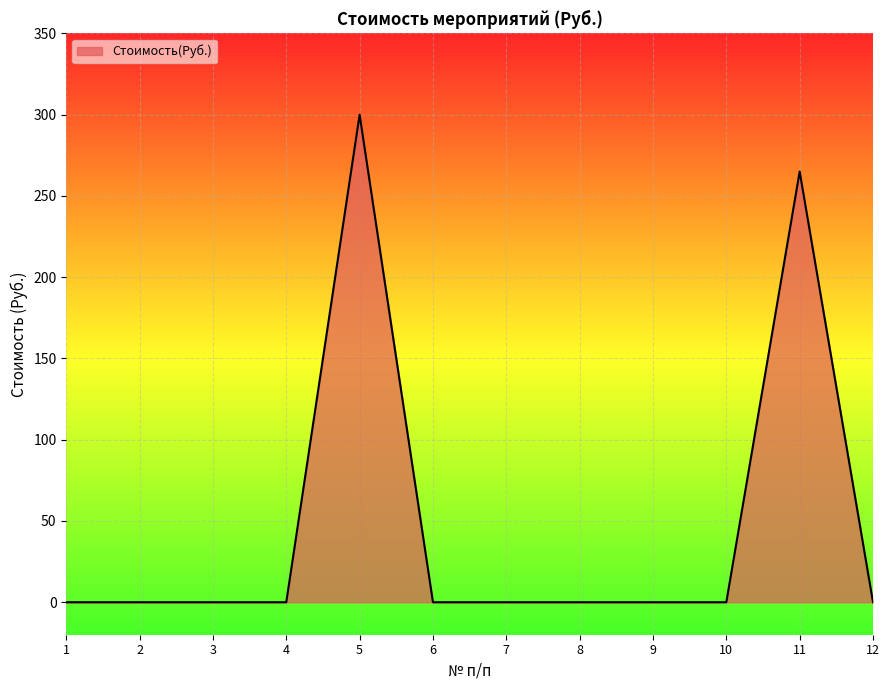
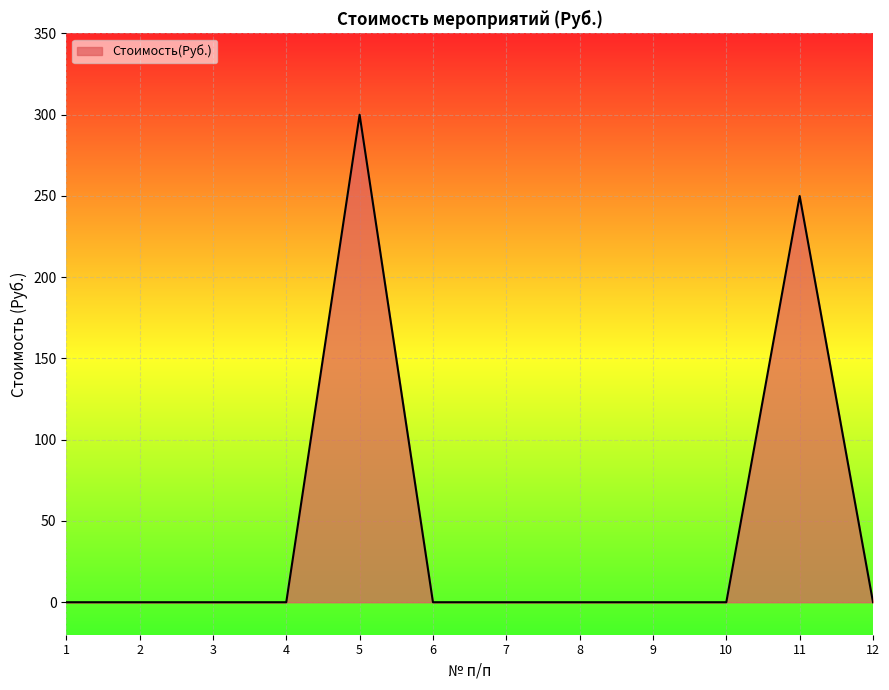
11: 265 -> 250
